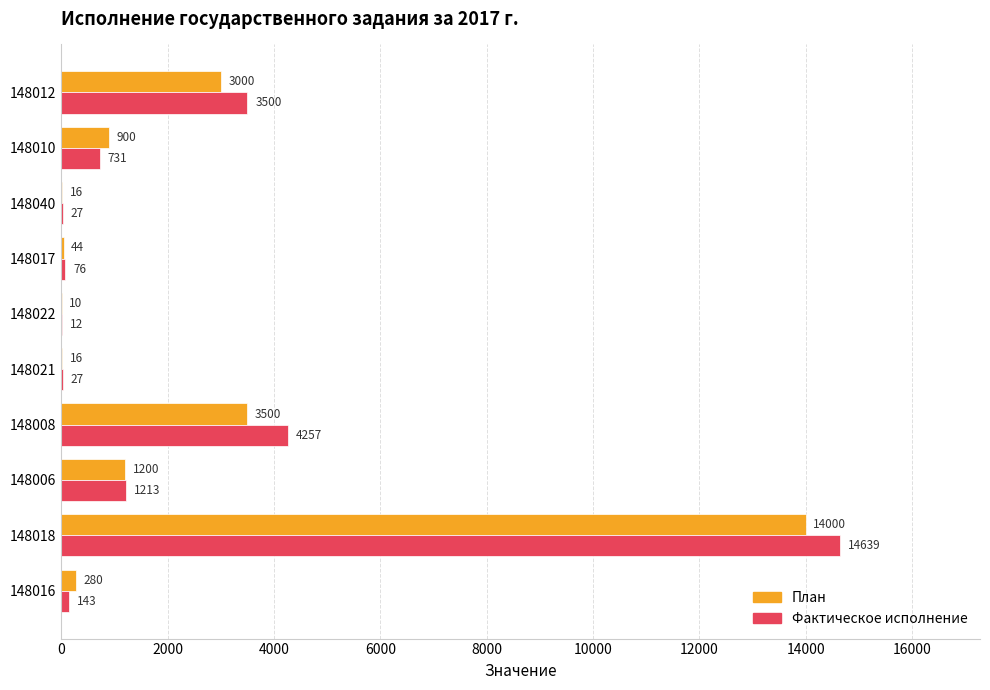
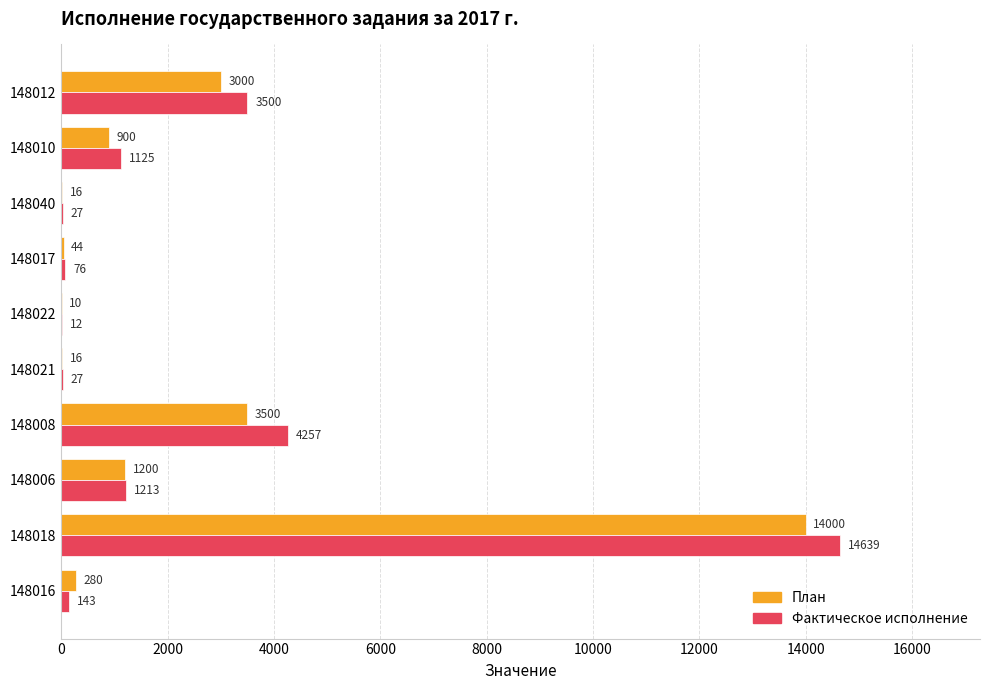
Фактическое исполнение, 148010: 731 -> 1125
